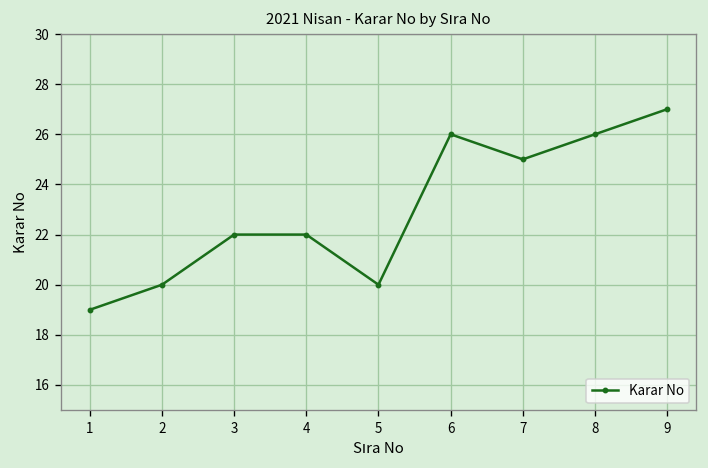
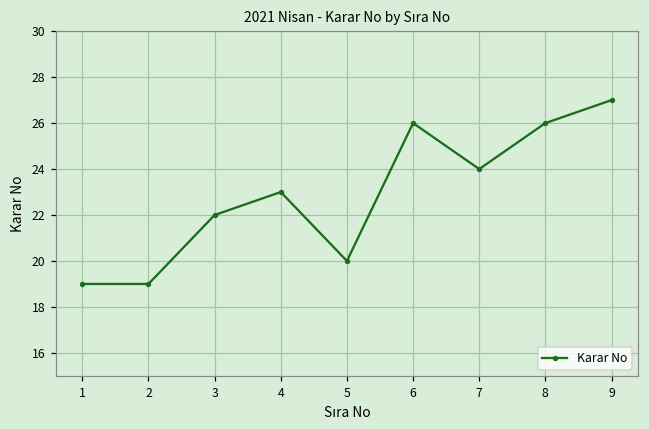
2: 20 -> 19
4: 22 -> 23
7: 25 -> 24
